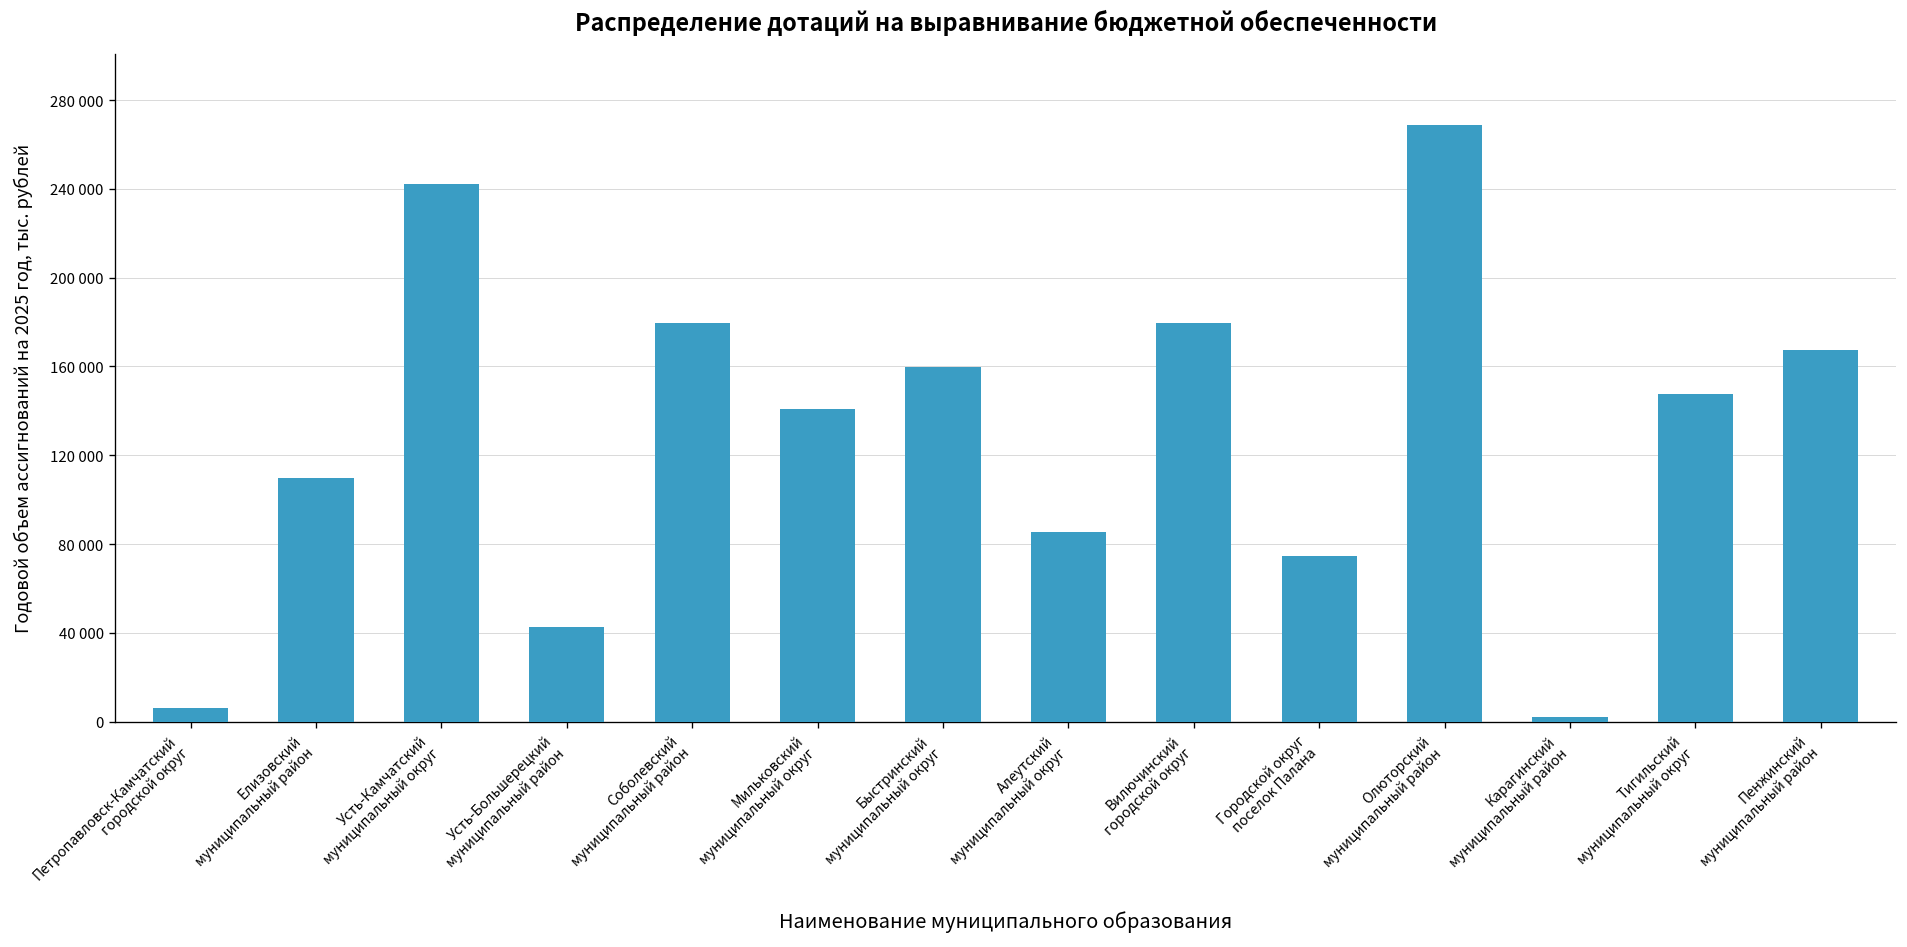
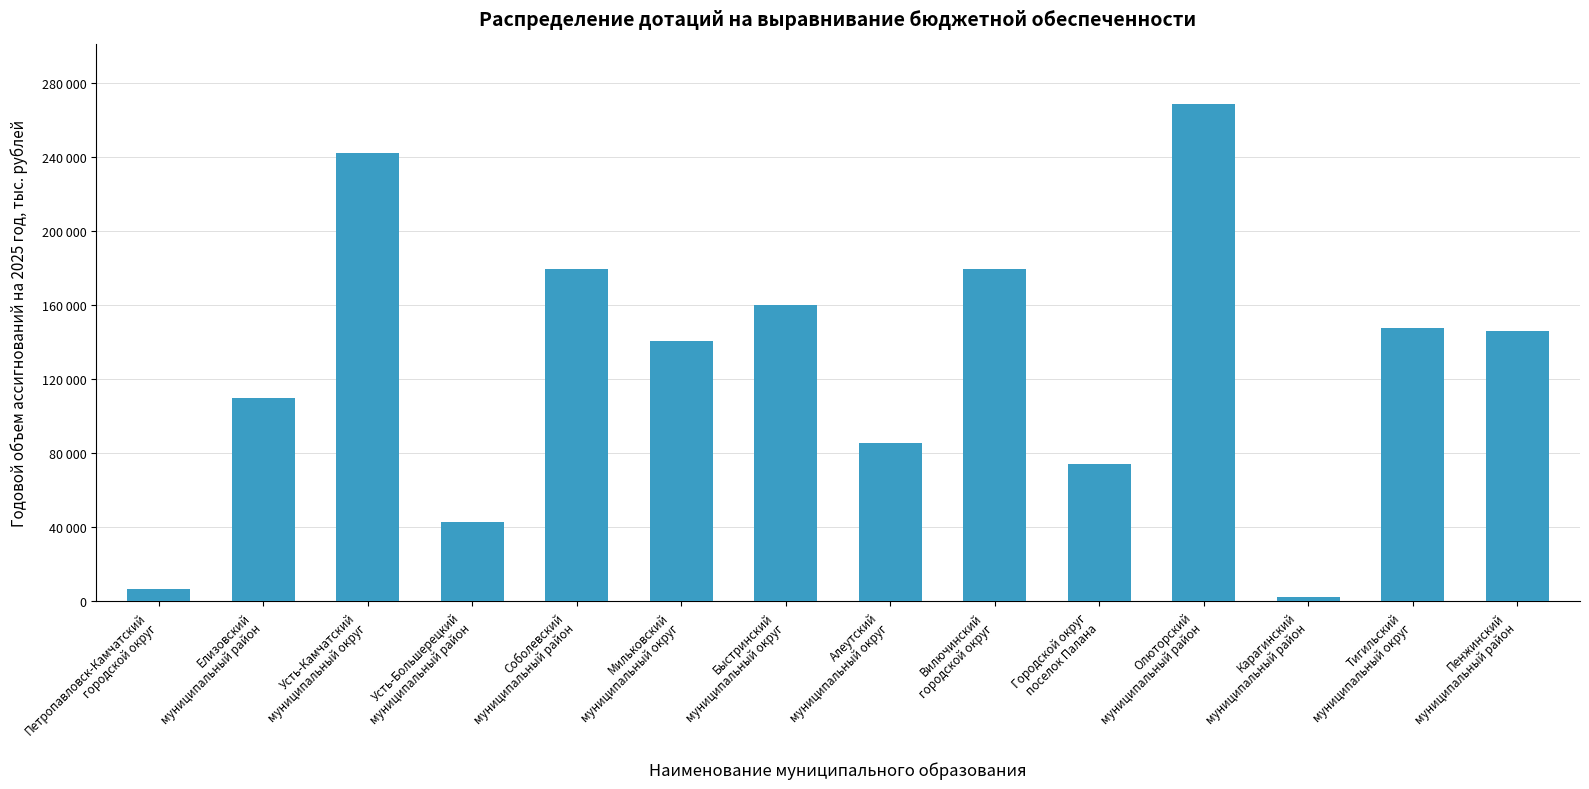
Пенжинский муниципальный район: 167000 -> 146000
